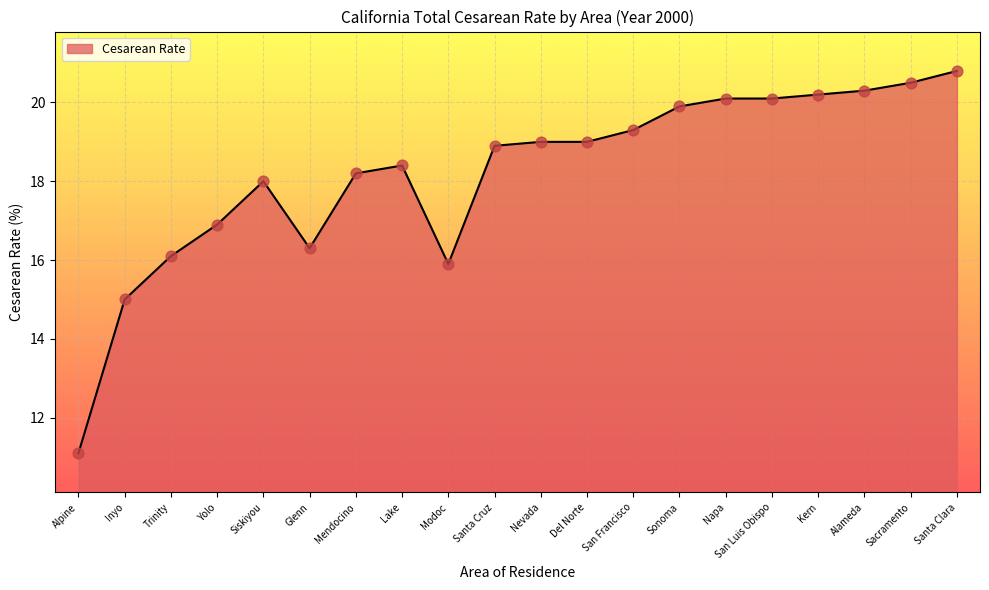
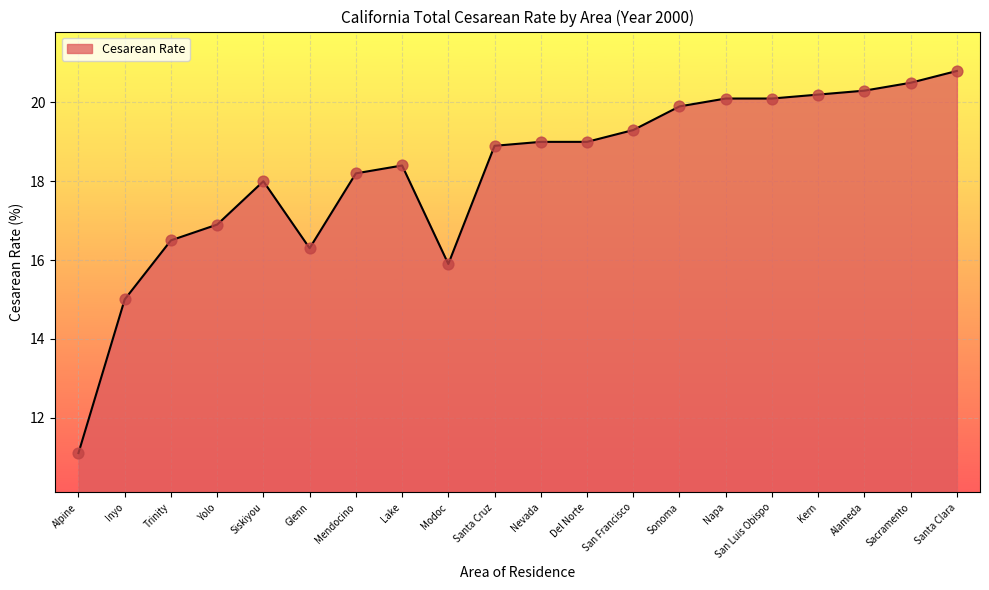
Trinity: 16.1 -> 16.5
